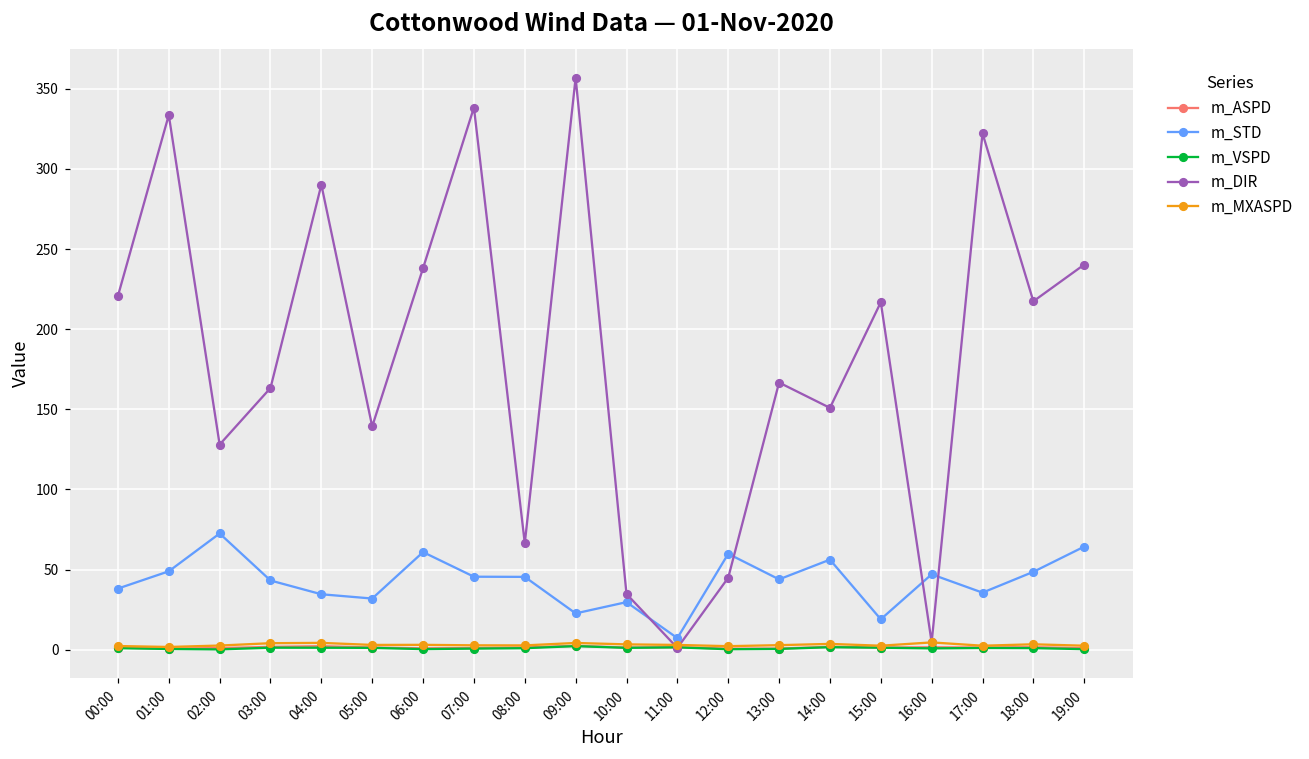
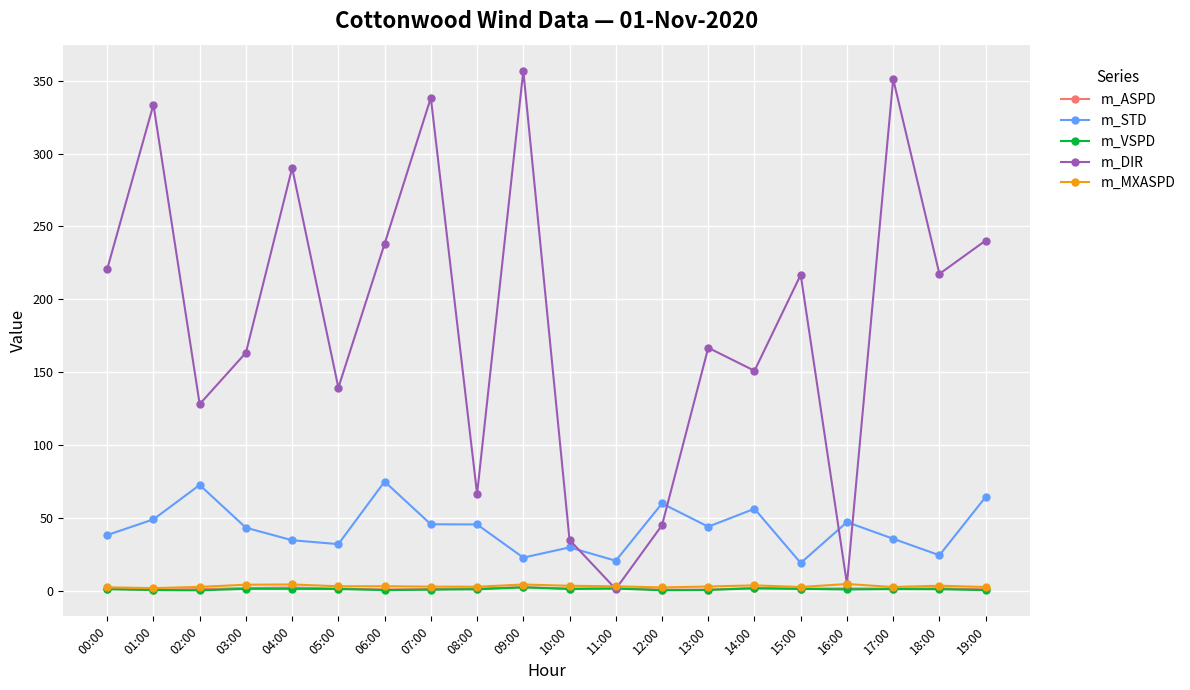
m_STD, 06:00: 61 -> 75
m_STD, 11:00: 7 -> 21
m_DIR, 17:00: 322 -> 351
m_STD, 18:00: 49 -> 24
